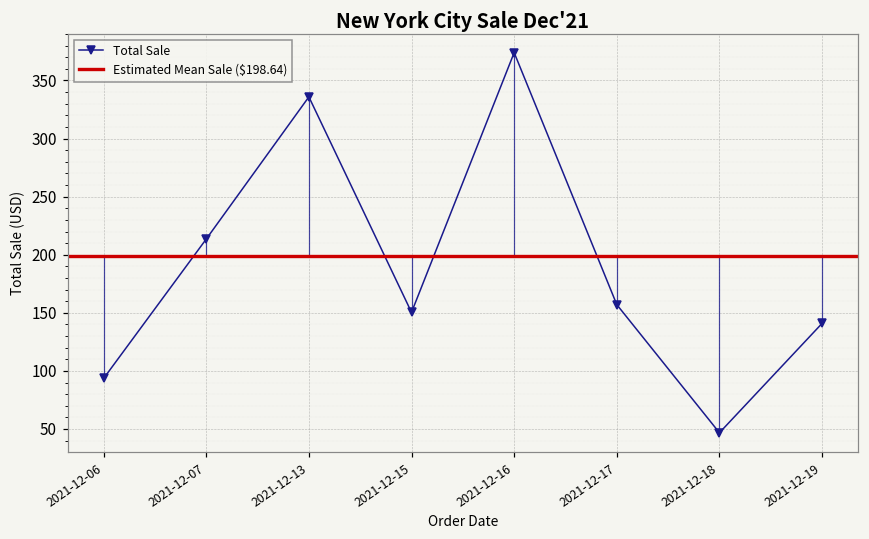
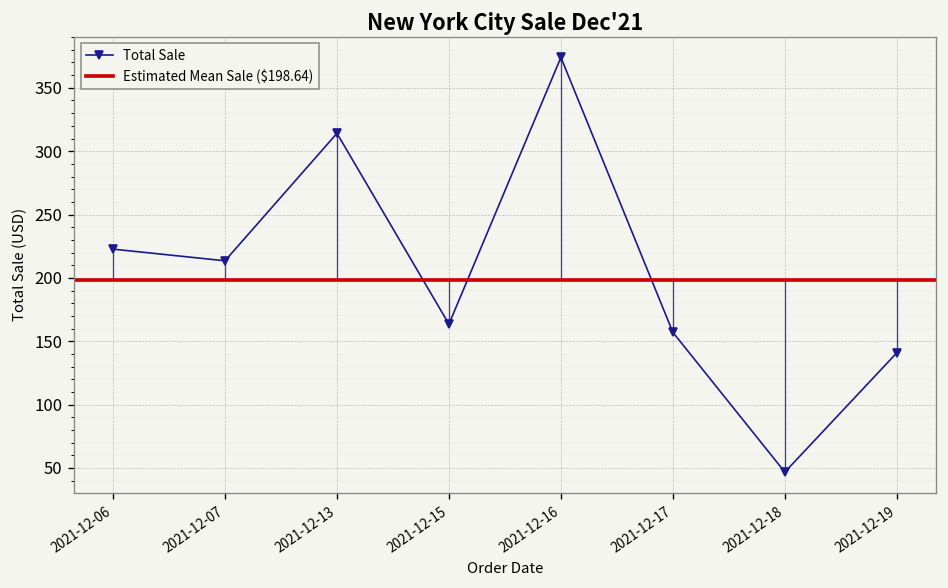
2021-12-06: 94 -> 223
2021-12-13: 336 -> 314
2021-12-15: 150 -> 164
